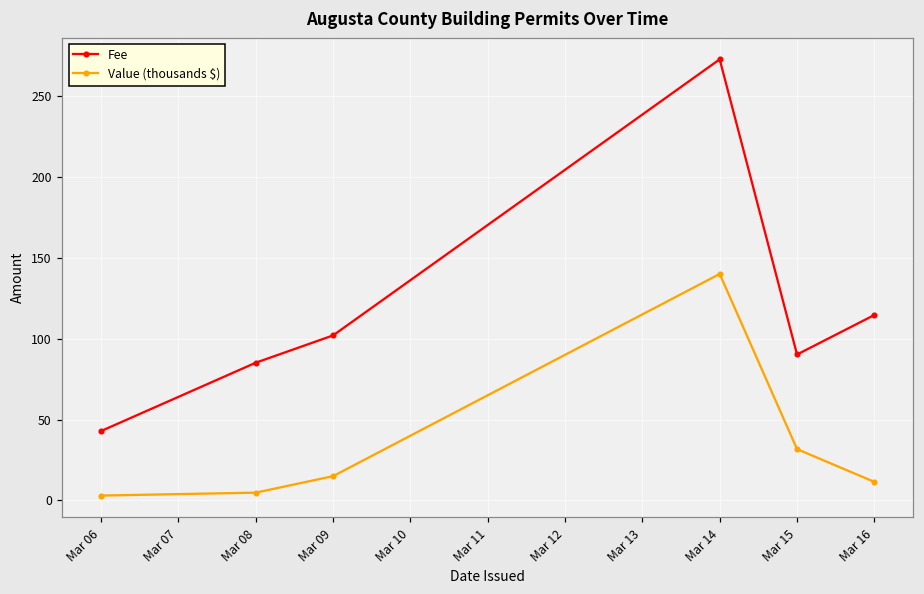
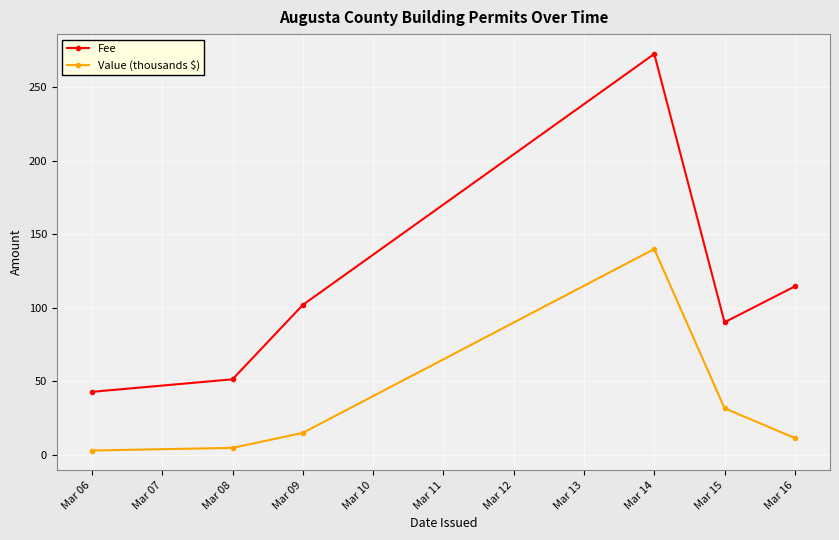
Fee, Mar 08: 85 -> 51
